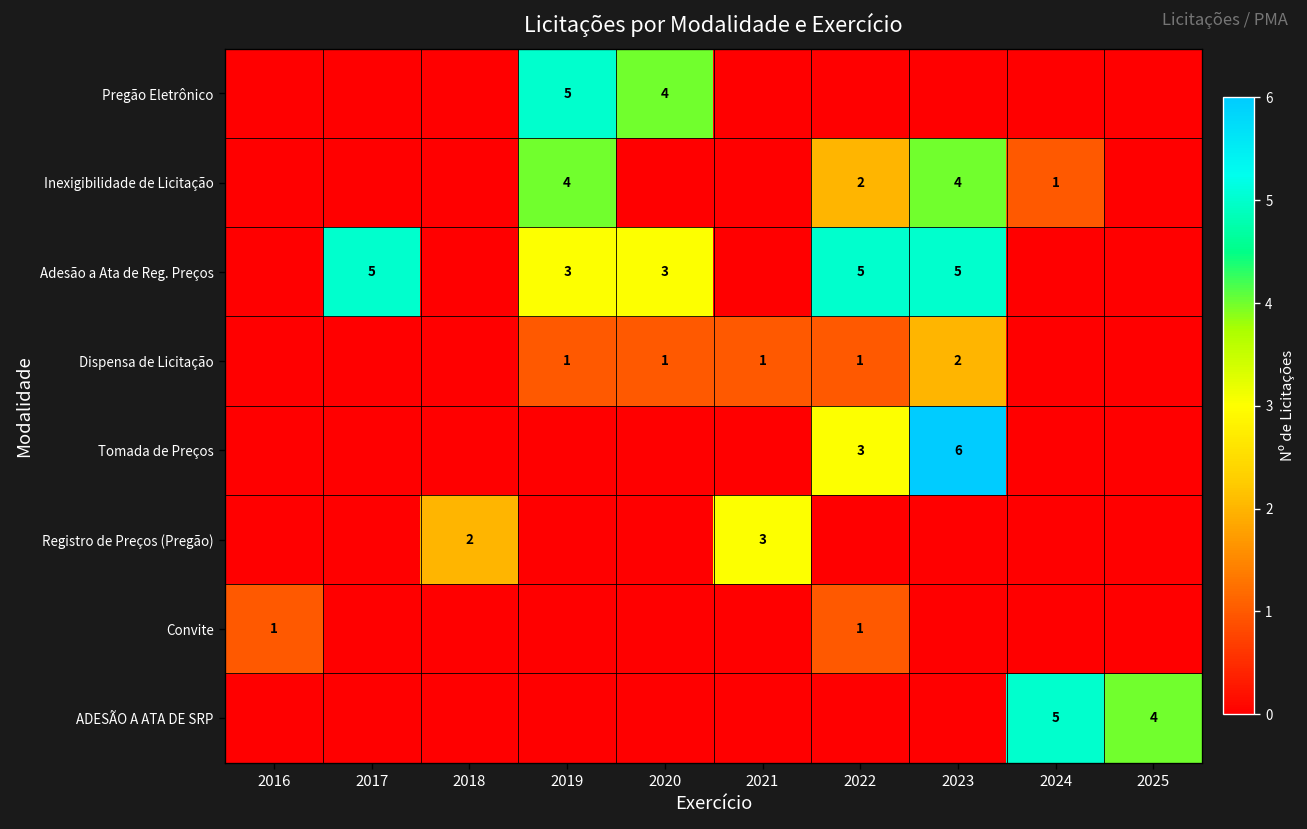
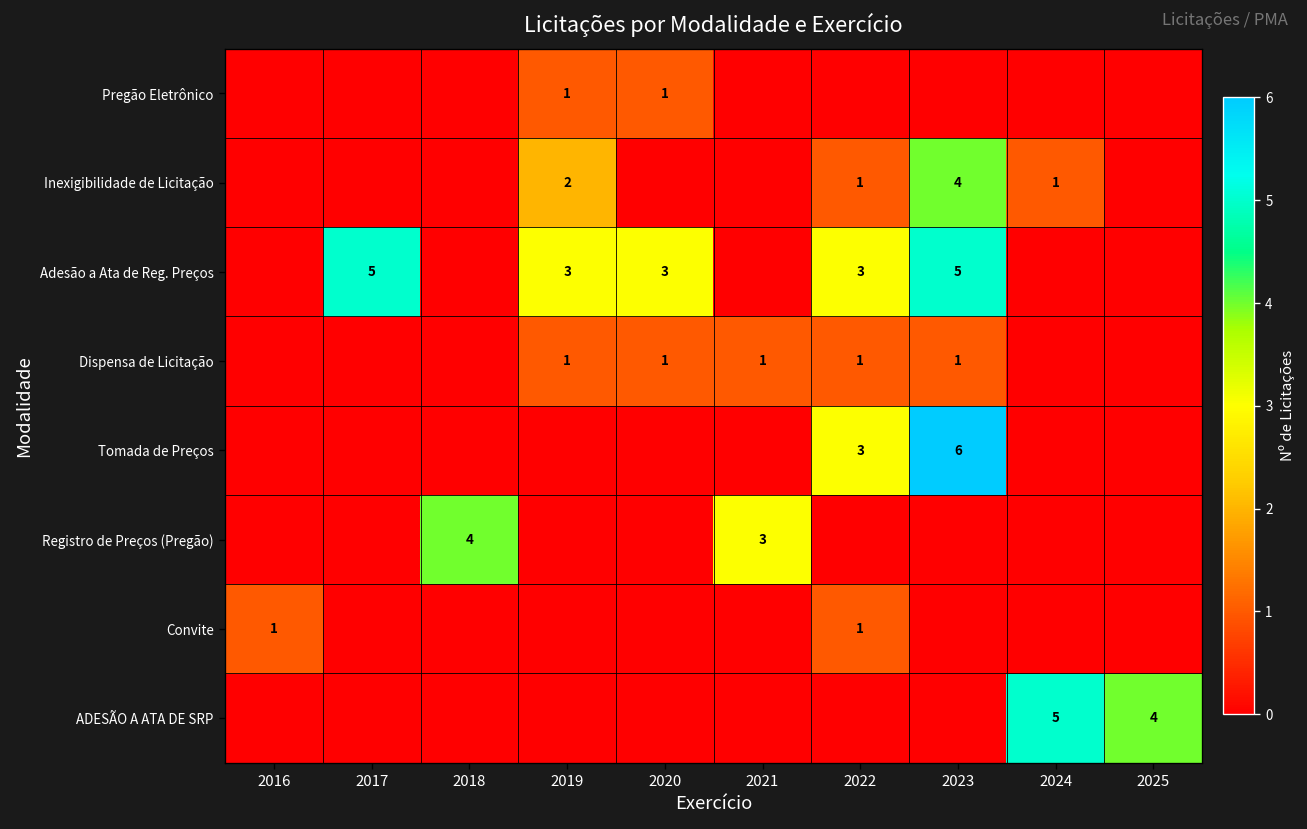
Pregão Eletrônico, 2019: 5 -> 1
Pregão Eletrônico, 2020: 4 -> 1
Inexigibilidade de Licitação, 2019: 4 -> 2
Inexigibilidade de Licitação, 2022: 2 -> 1
Adesão a Ata de Reg. Preços, 2022: 5 -> 3
Dispensa de Licitação, 2023: 2 -> 1
Registro de Preços (Pregão), 2018: 2 -> 4
